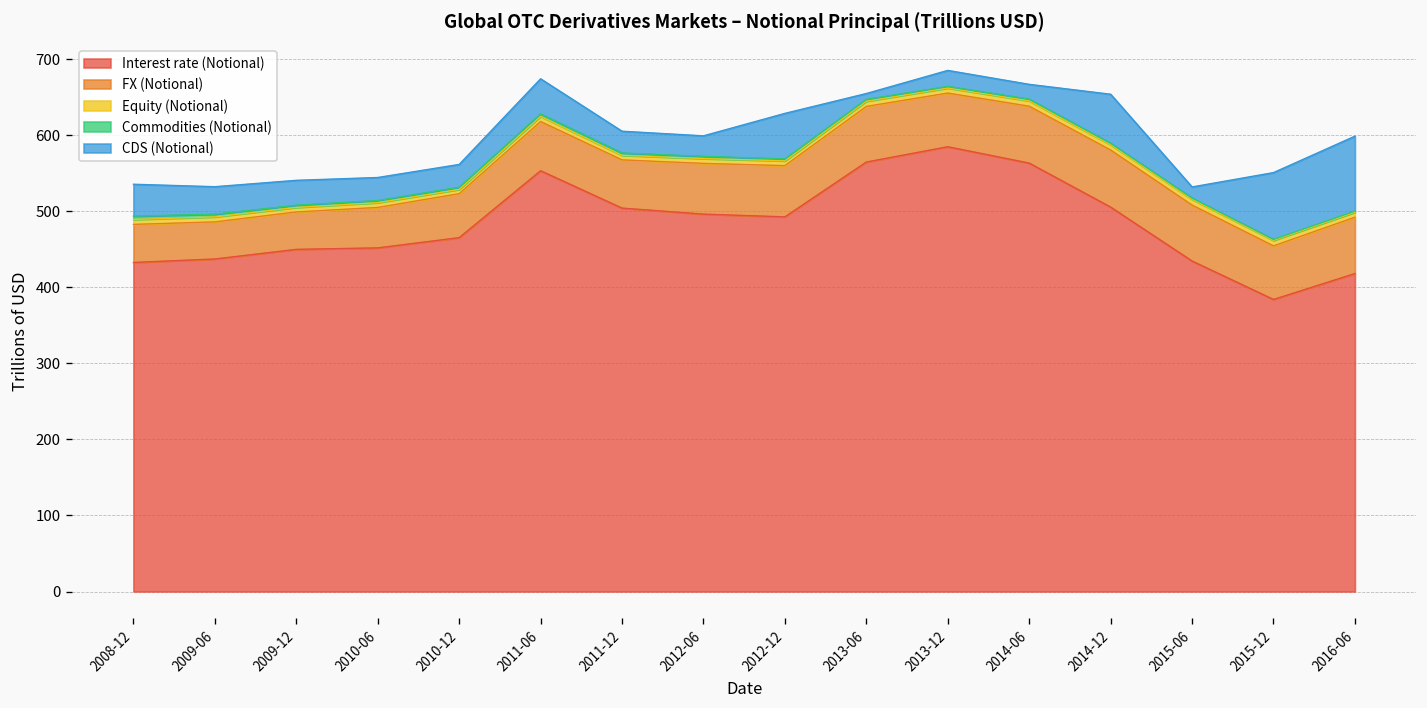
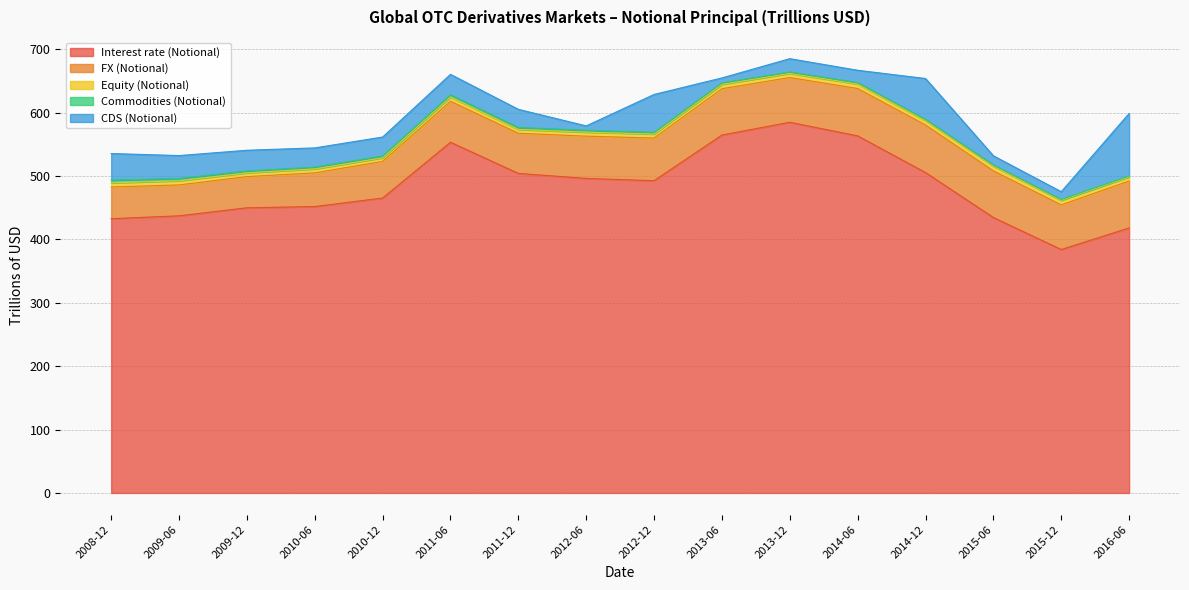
CDS (Notional), 2011-06: 50 -> 30
CDS (Notional), 2012-06: 30 -> 10
CDS (Notional), 2015-12: 90 -> 10
